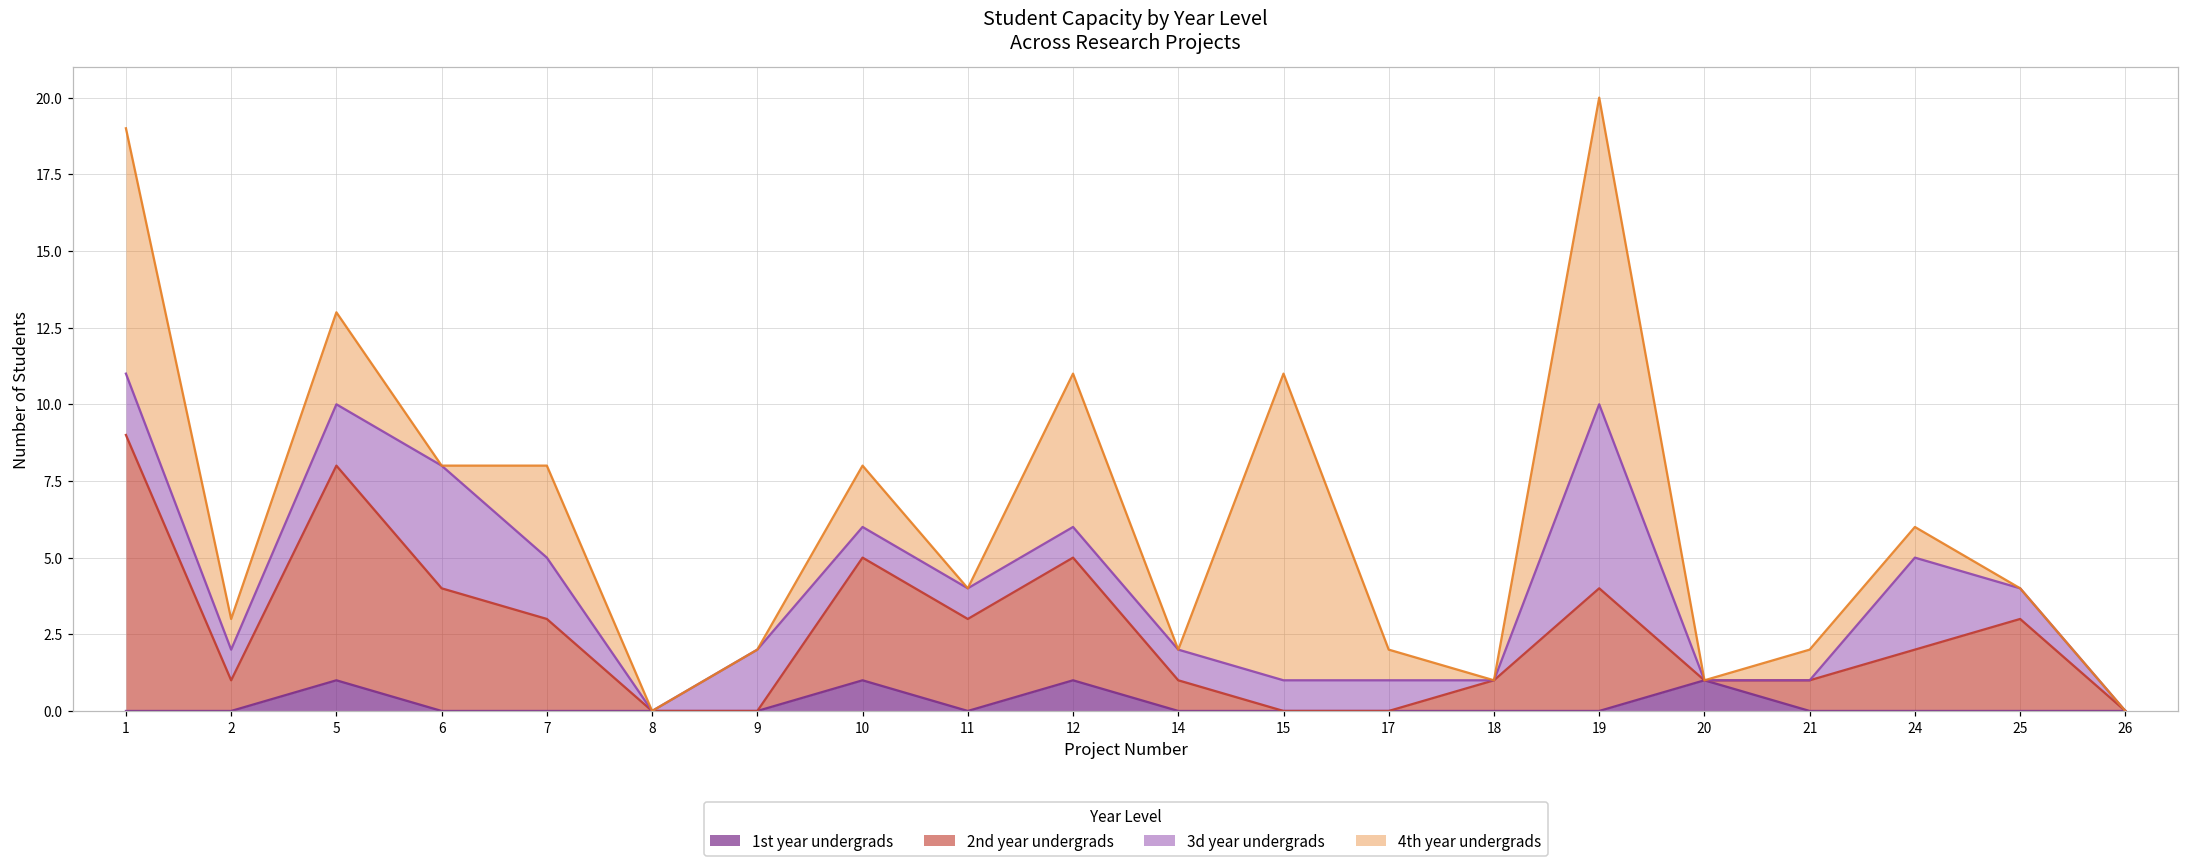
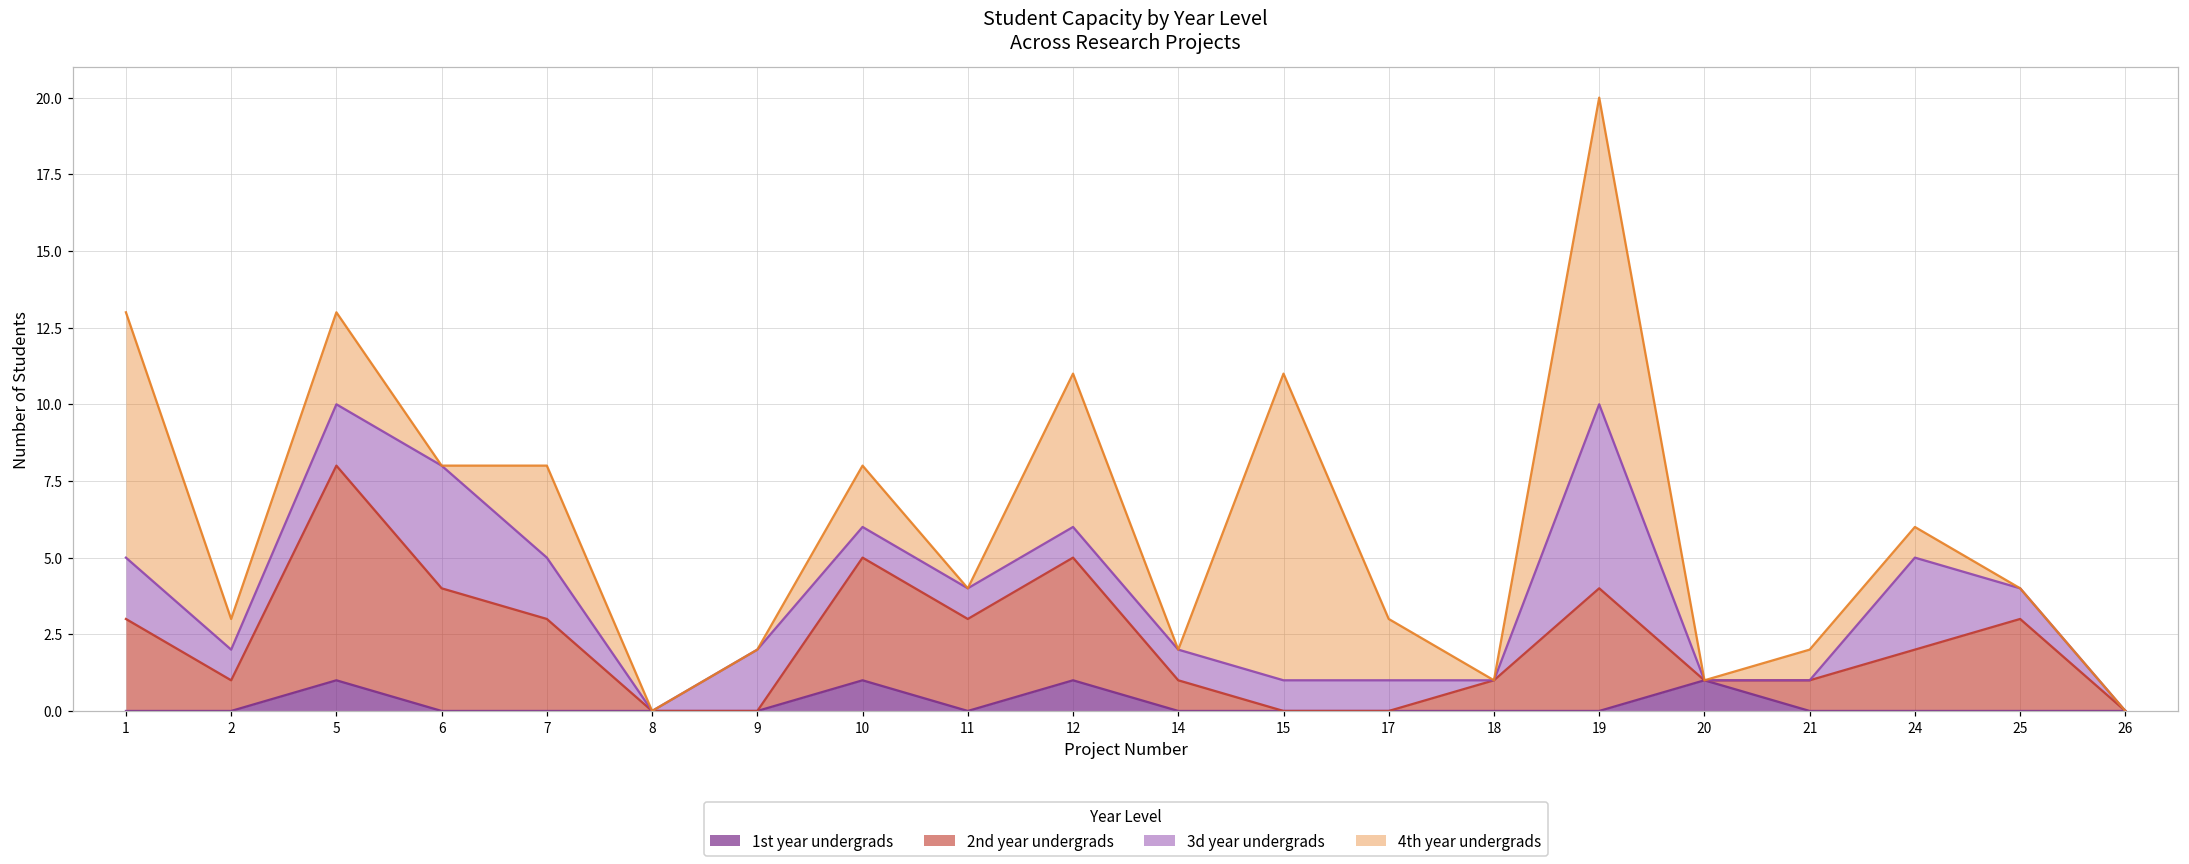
2nd year undergrads, 1: 9 -> 3
4th year undergrads, 17: 1 -> 2
